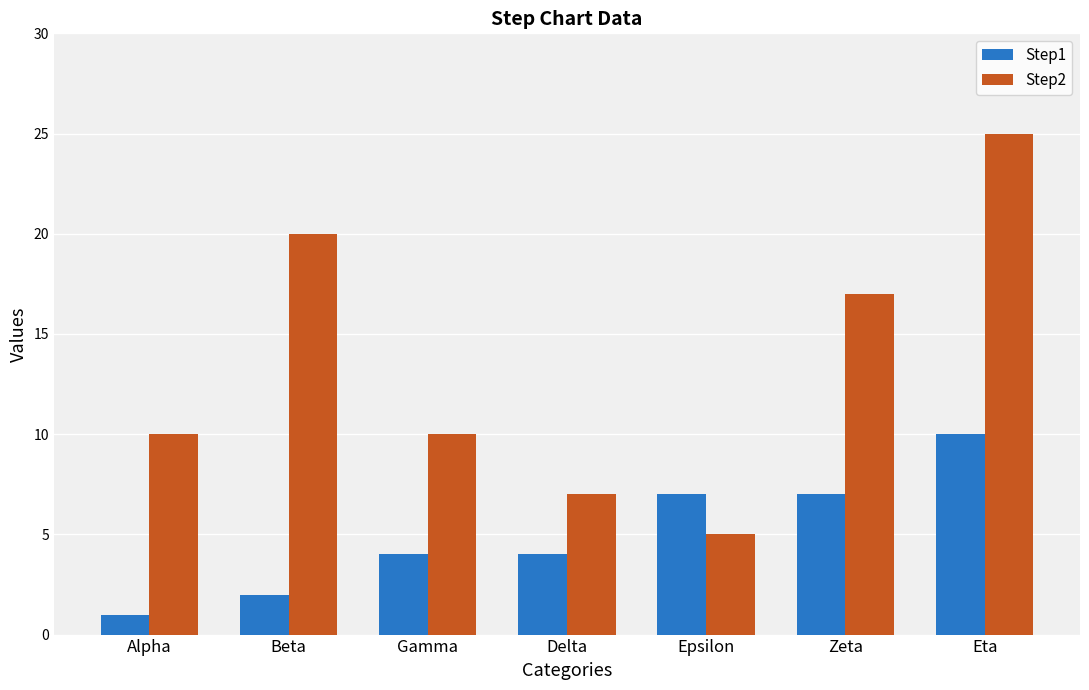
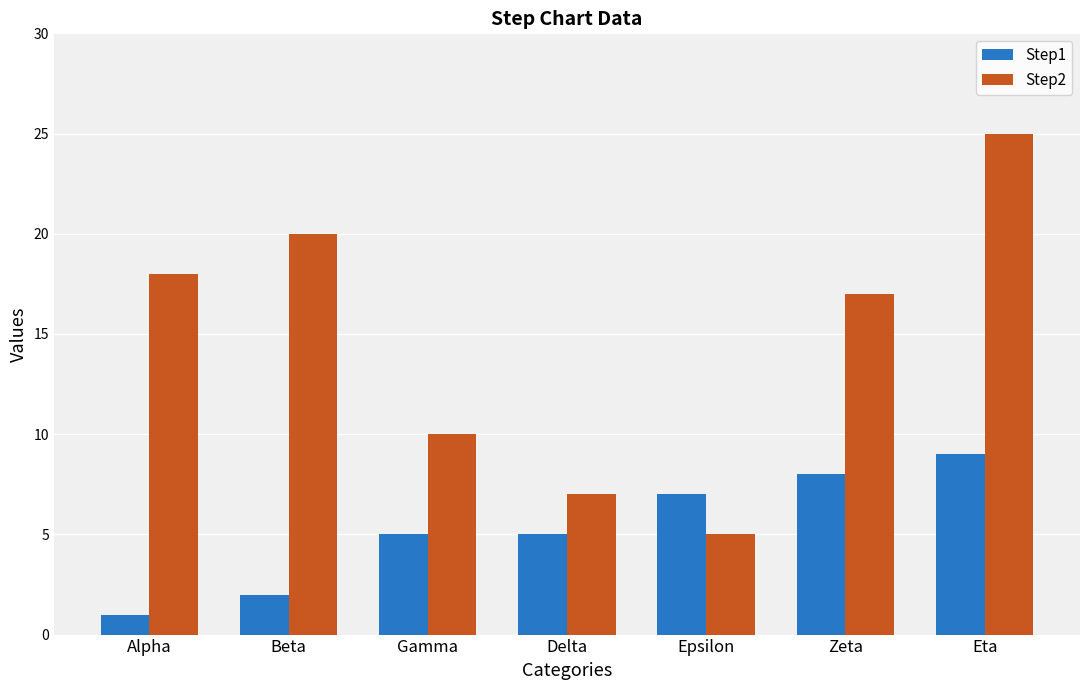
Step2, Alpha: 10 -> 18
Step1, Gamma: 4 -> 5
Step1, Delta: 4 -> 5
Step1, Zeta: 7 -> 8
Step1, Eta: 10 -> 9
